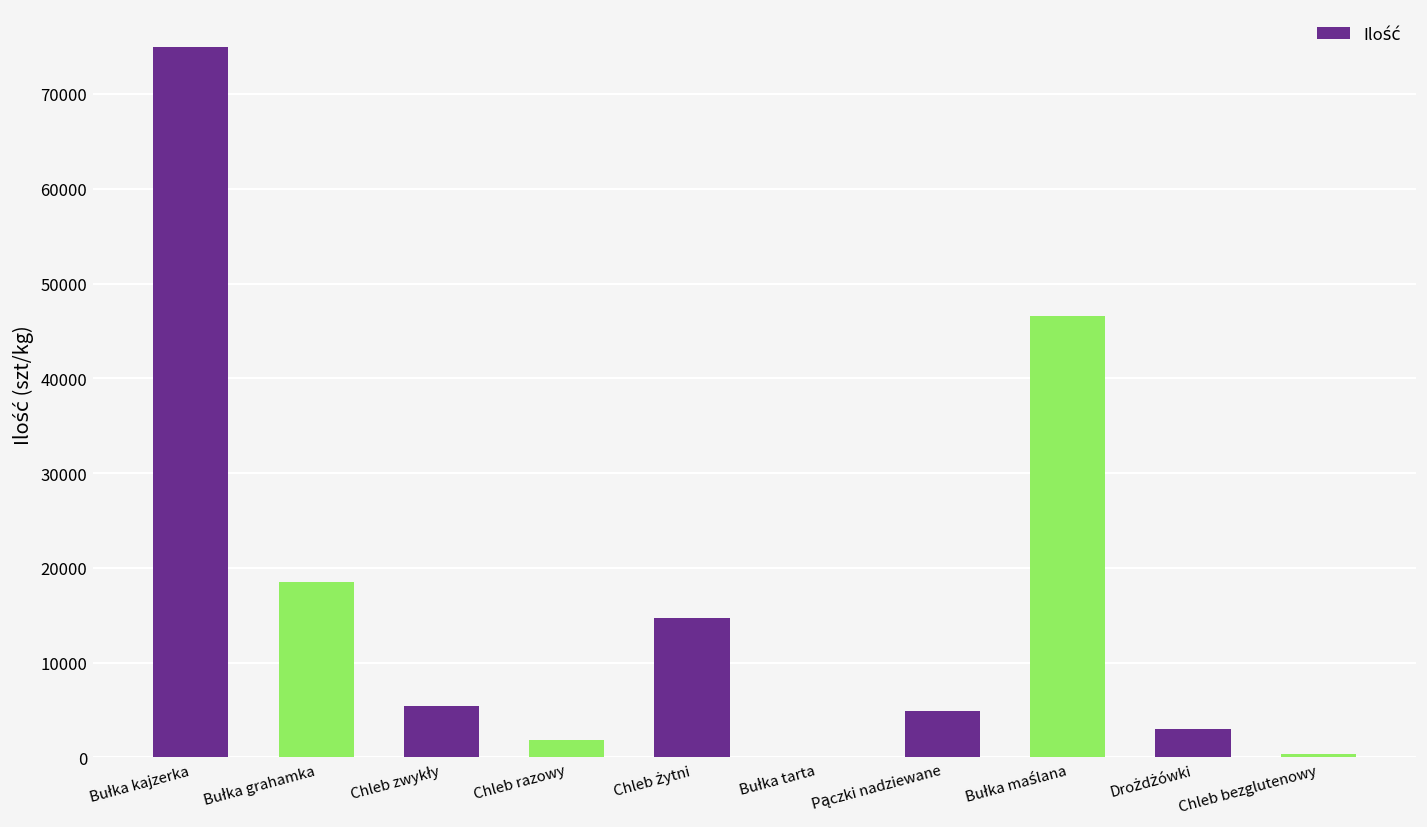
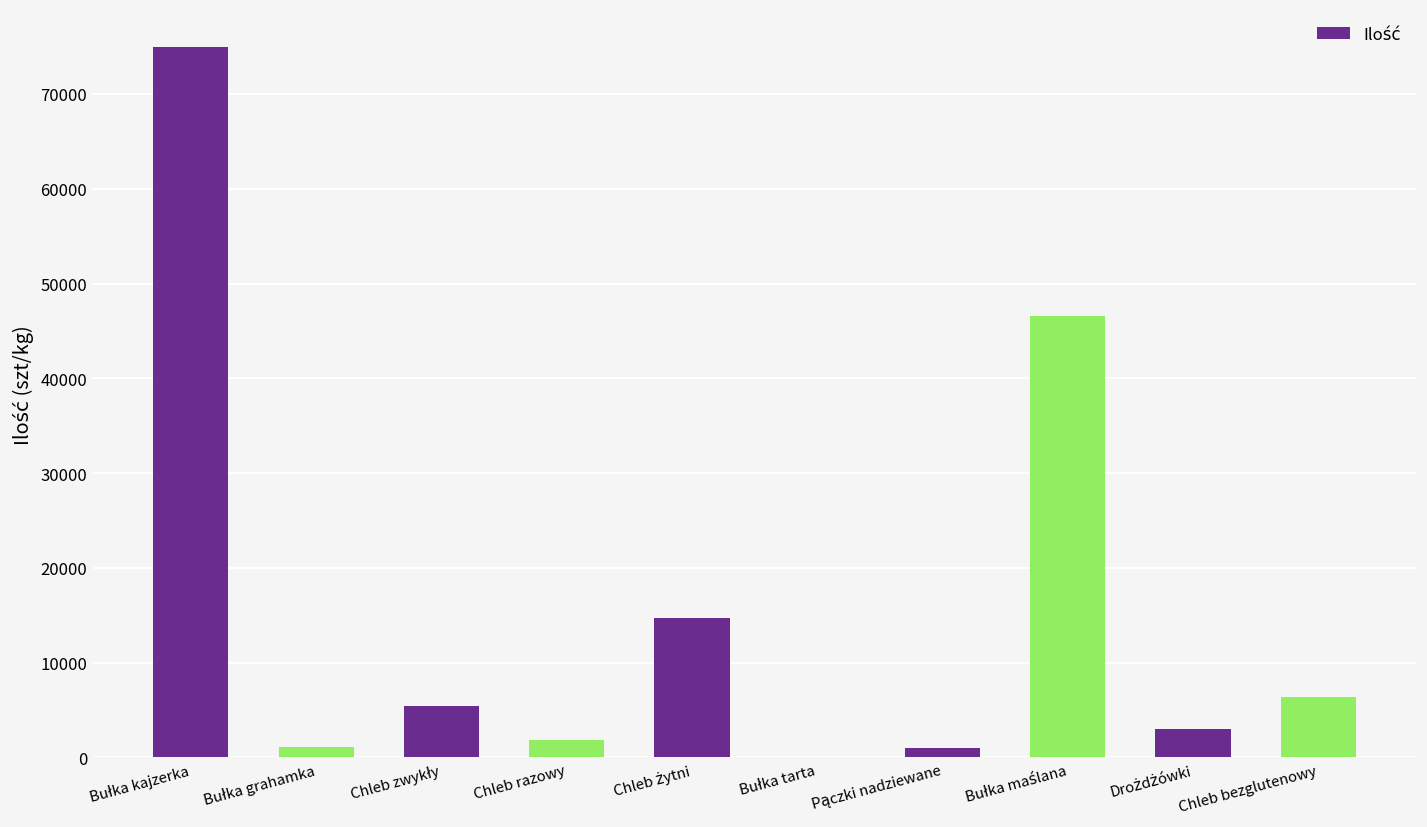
Bułka grahamka: 19000 -> 1000
Pączki nadziewane: 5000 -> 1000
Chleb bezglutenowy: 0 -> 6000
